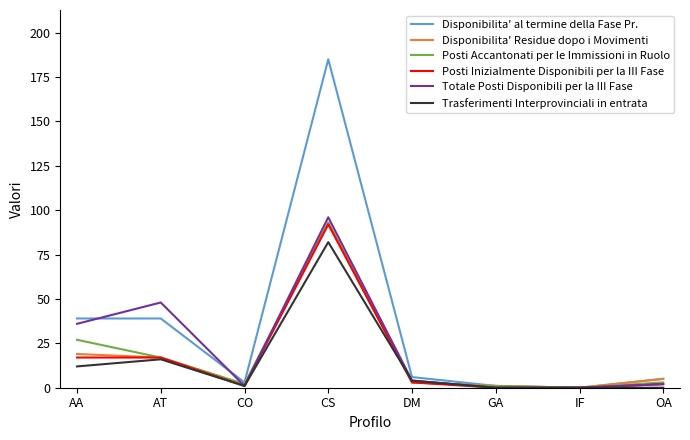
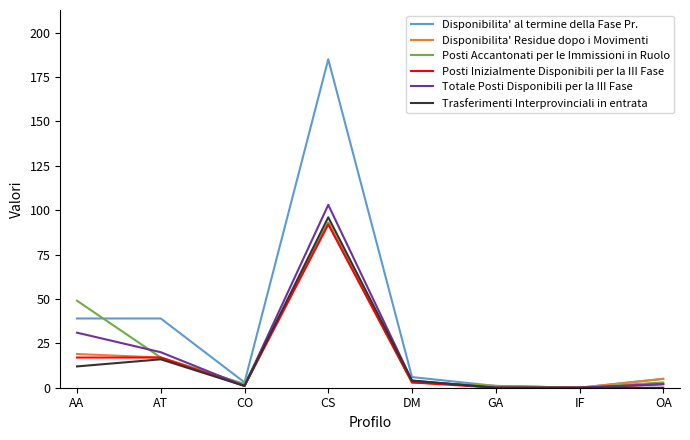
Posti Accantonati per le Immissioni in Ruolo, AA: 27 -> 49
Totale Posti Disponibili per la III Fase, AA: 36 -> 31
Totale Posti Disponibili per la III Fase, AT: 48 -> 20
Totale Posti Disponibili per la III Fase, CS: 96 -> 103
Trasferimenti Interprovinciali in entrata, CS: 82 -> 96
